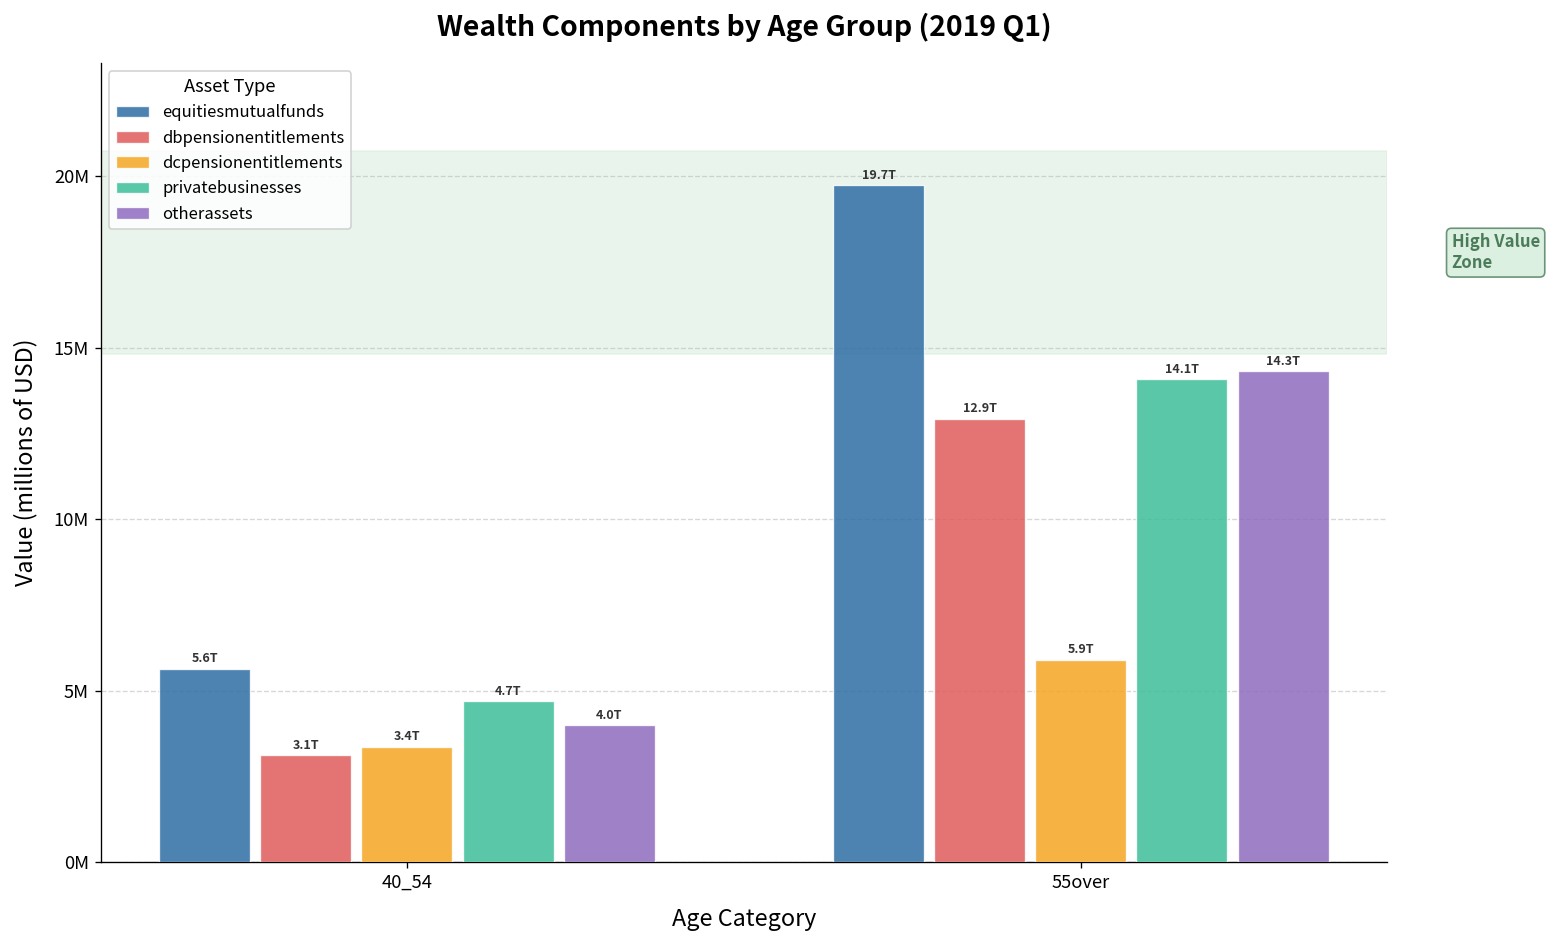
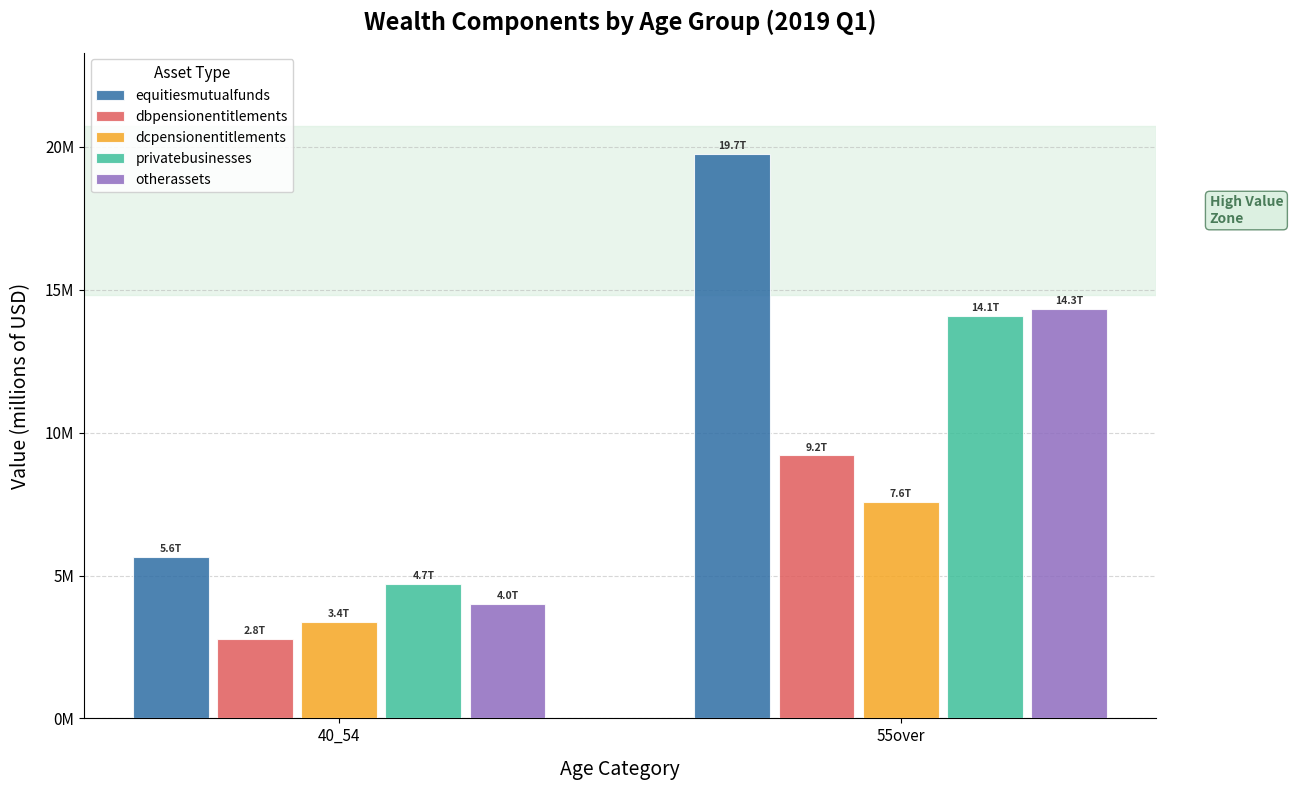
dbpensionentitlements, 40_54: 3.1T -> 2.8T
dbpensionentitlements, 55over: 12.9T -> 9.2T
dcpensionentitlements, 55over: 5.9T -> 7.6T
